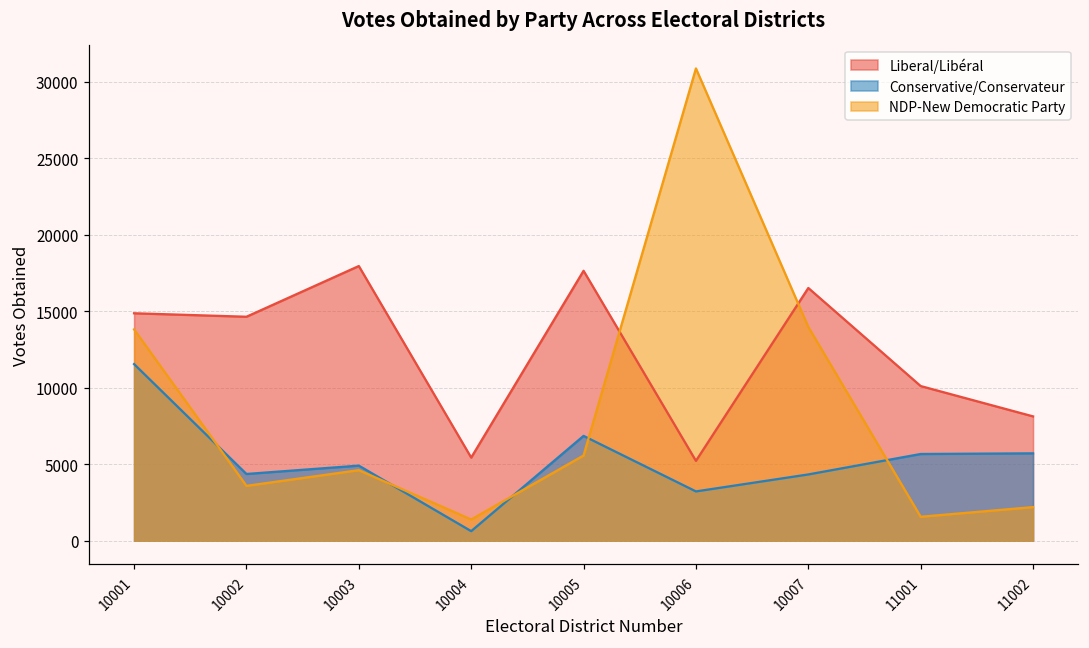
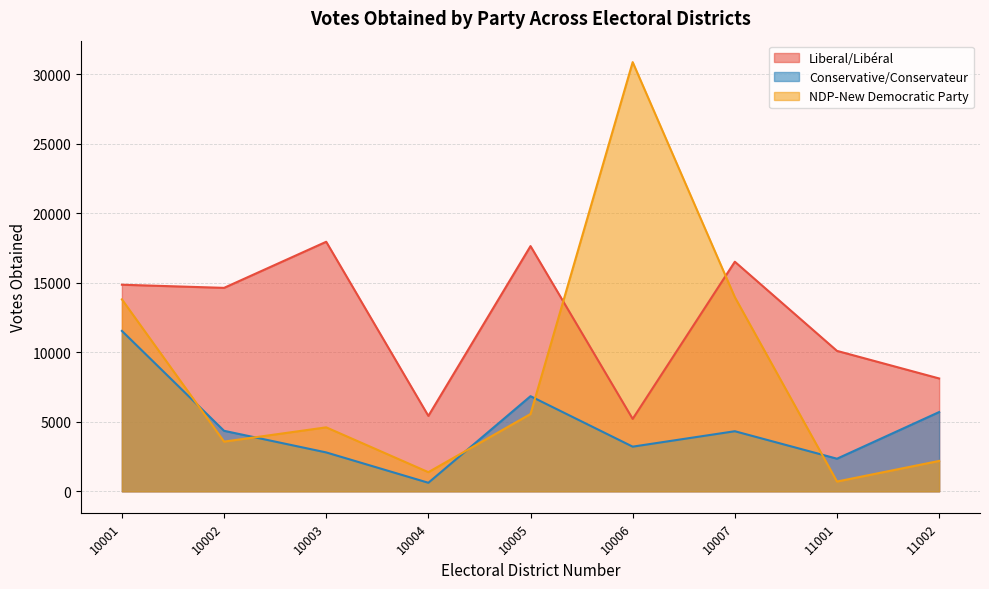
Conservative/Conservateur, 10003: 4900 -> 2800
Conservative/Conservateur, 11001: 5700 -> 2300
NDP-New Democratic Party, 11001: 1600 -> 700
